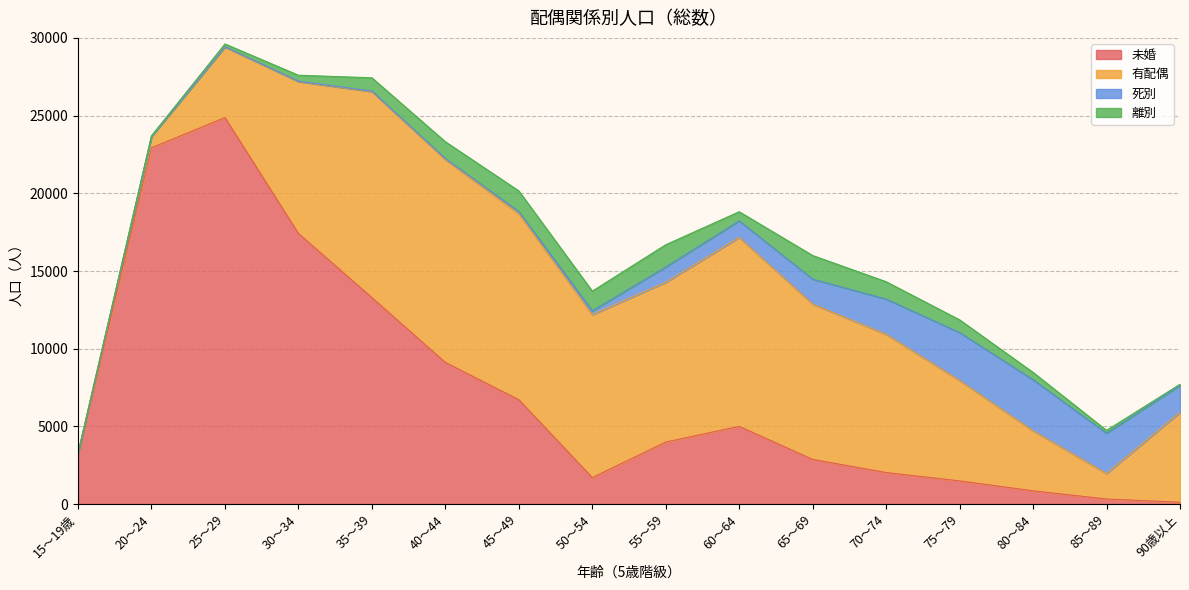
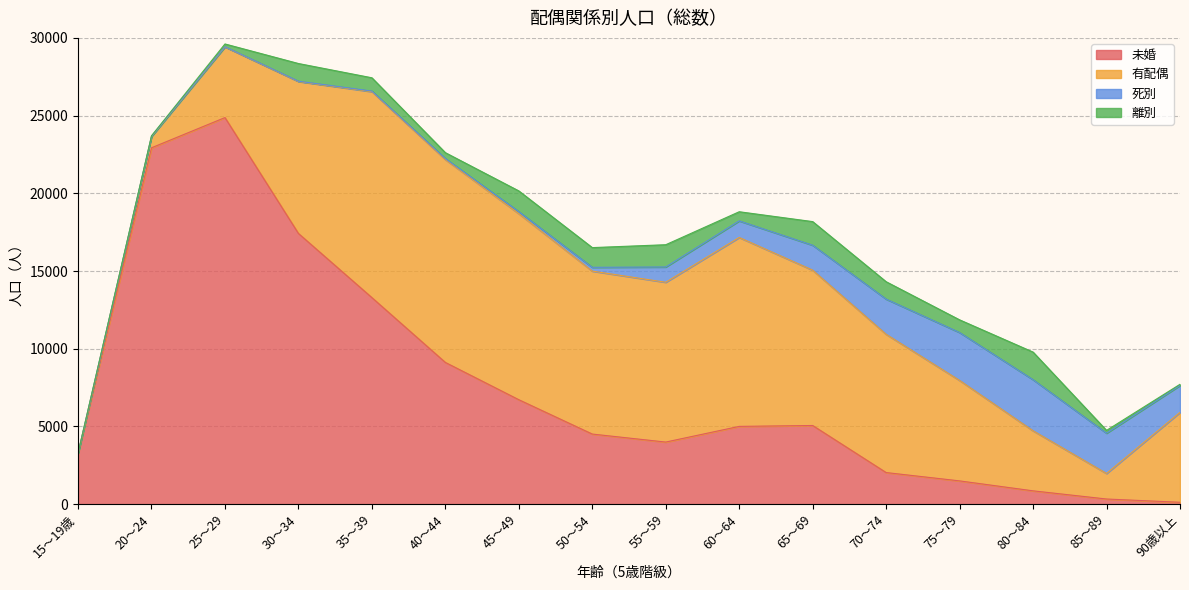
離別, 30～34: 400 -> 1100
離別, 40～44: 1100 -> 400
未婚, 50～54: 1700 -> 4500
未婚, 65～69: 2900 -> 5100
離別, 80～84: 500 -> 1800
